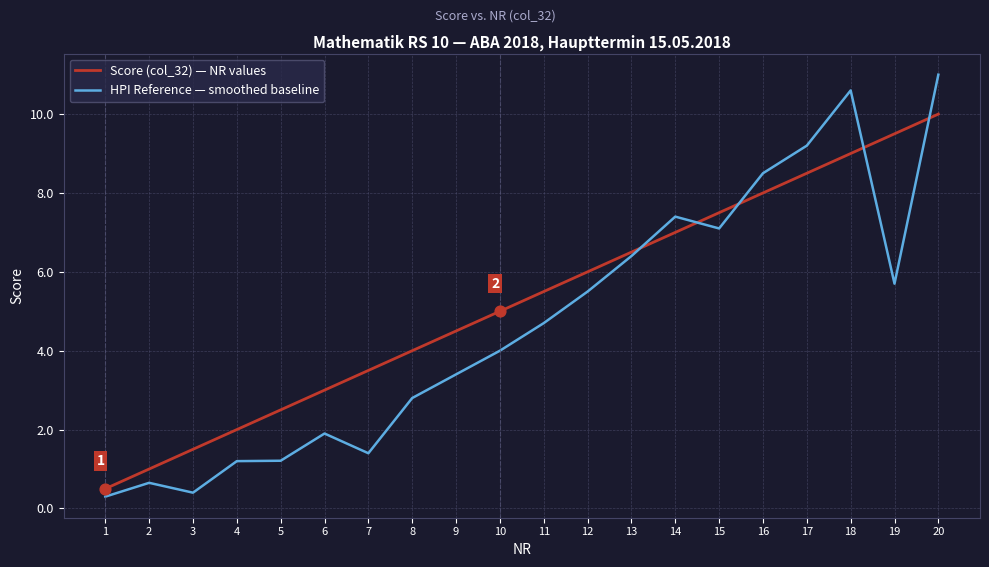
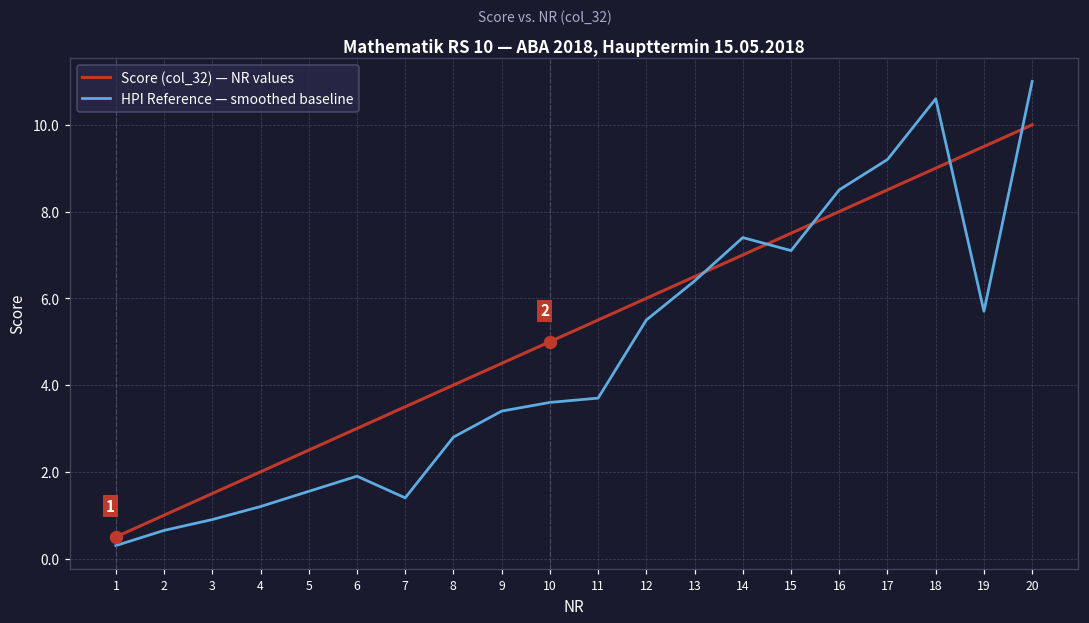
HPI Reference — smoothed baseline, 3: 0.4 -> 0.9
HPI Reference — smoothed baseline, 5: 1.2 -> 1.6
HPI Reference — smoothed baseline, 10: 4.0 -> 3.6
HPI Reference — smoothed baseline, 11: 4.7 -> 3.7
